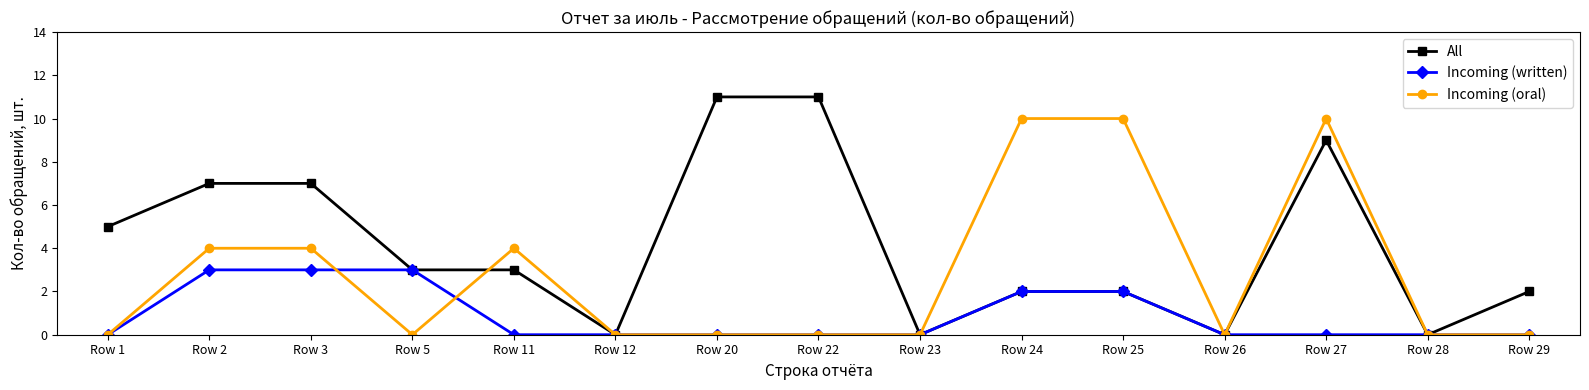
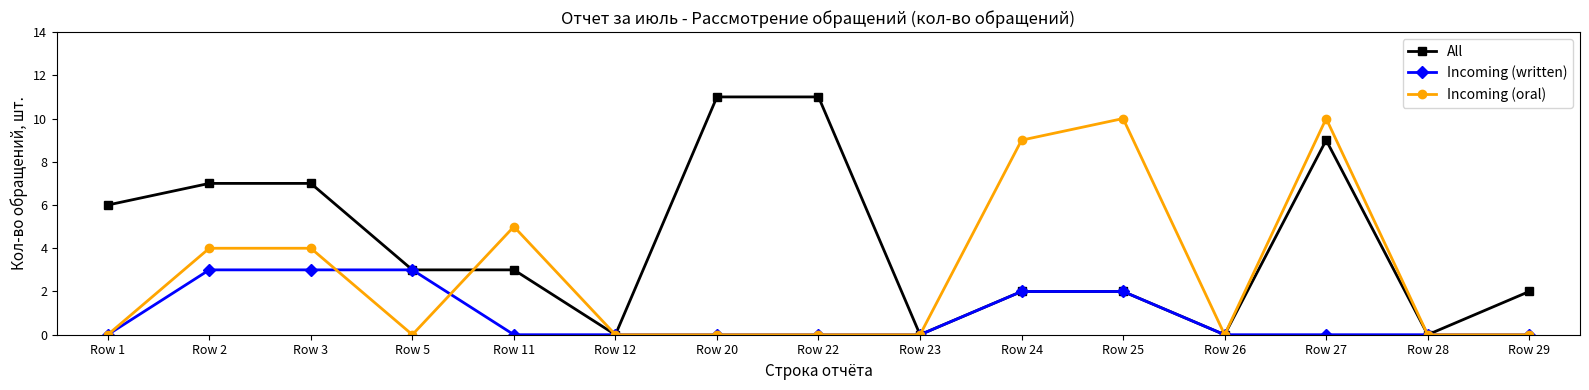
All, Row 1: 5 -> 6
Incoming (oral), Row 11: 4 -> 5
Incoming (oral), Row 24: 10 -> 9
